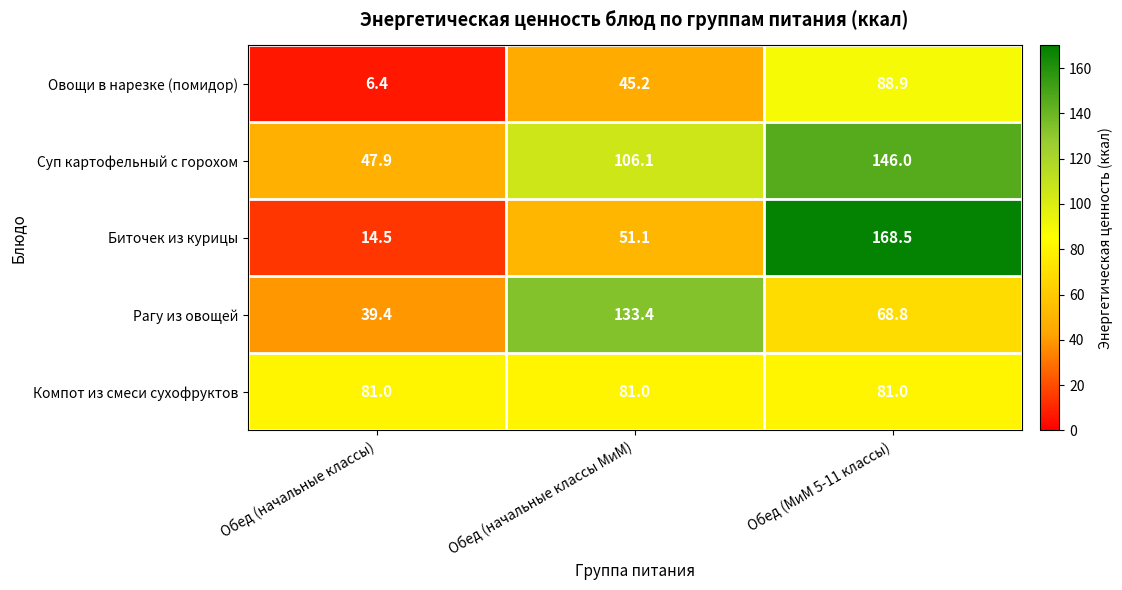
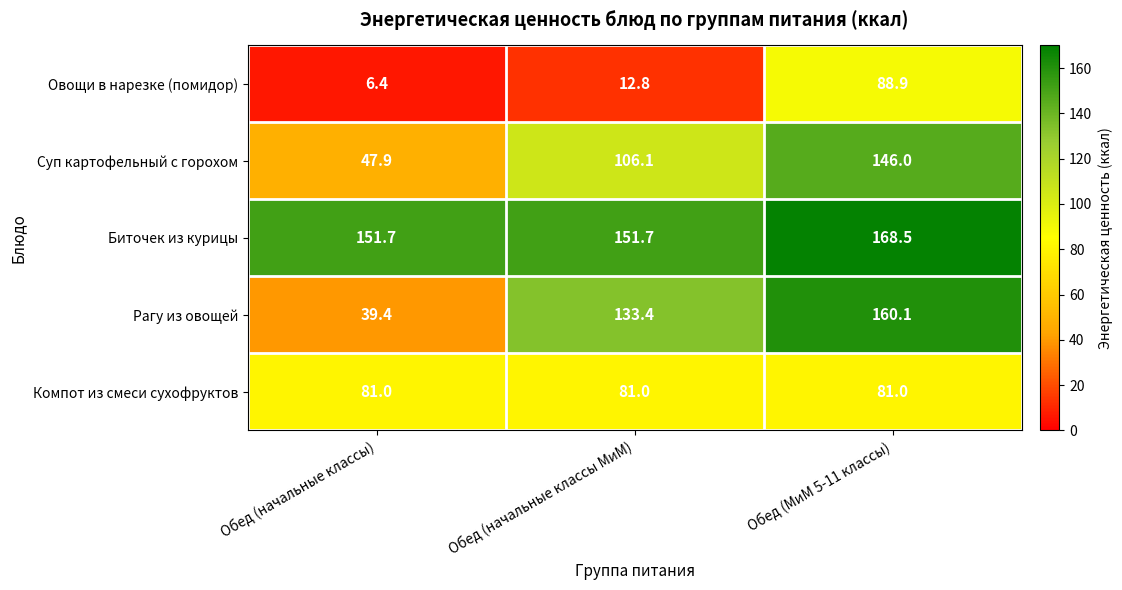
Овощи в нарезке (помидор), Обед (начальные классы МиМ): 45.2 -> 12.8
Биточек из курицы, Обед (начальные классы): 14.5 -> 151.7
Биточек из курицы, Обед (начальные классы МиМ): 51.1 -> 151.7
Рагу из овощей, Обед (МиМ 5-11 классы): 68.8 -> 160.1
